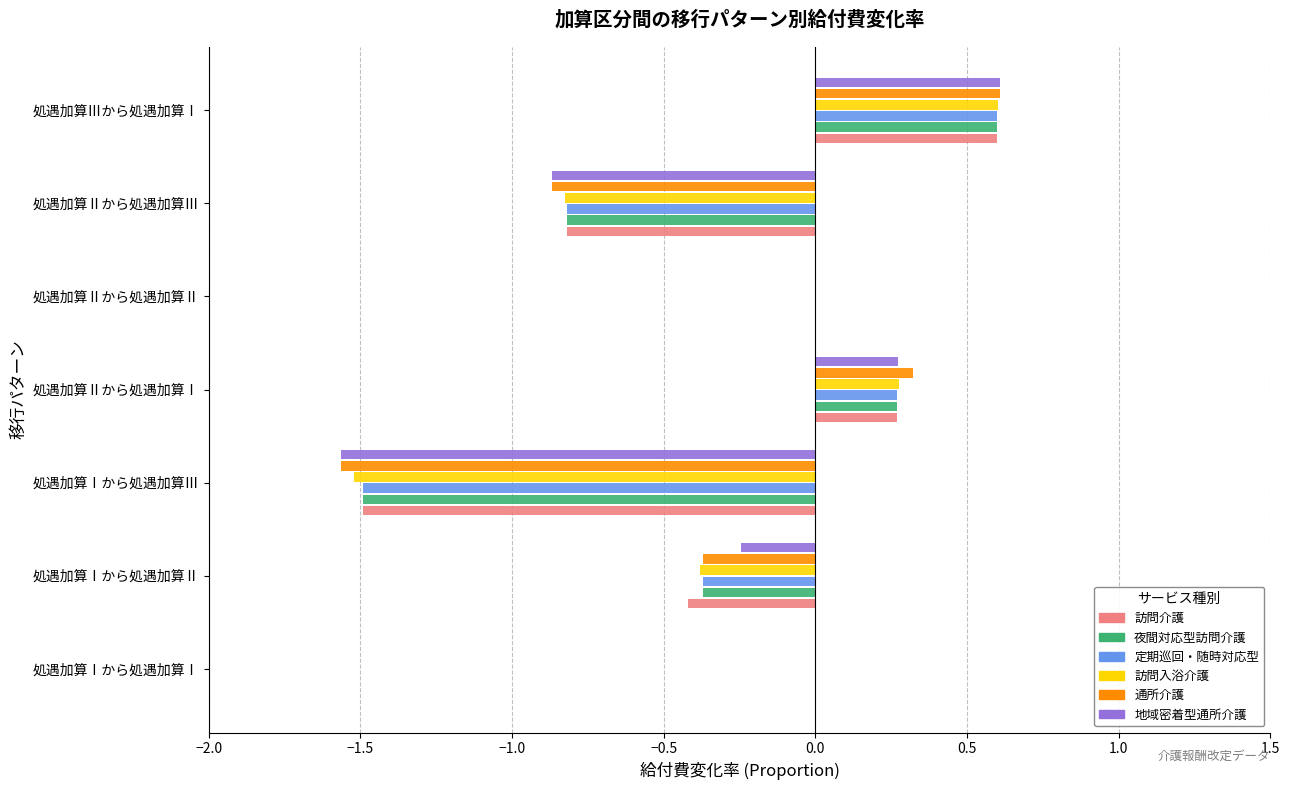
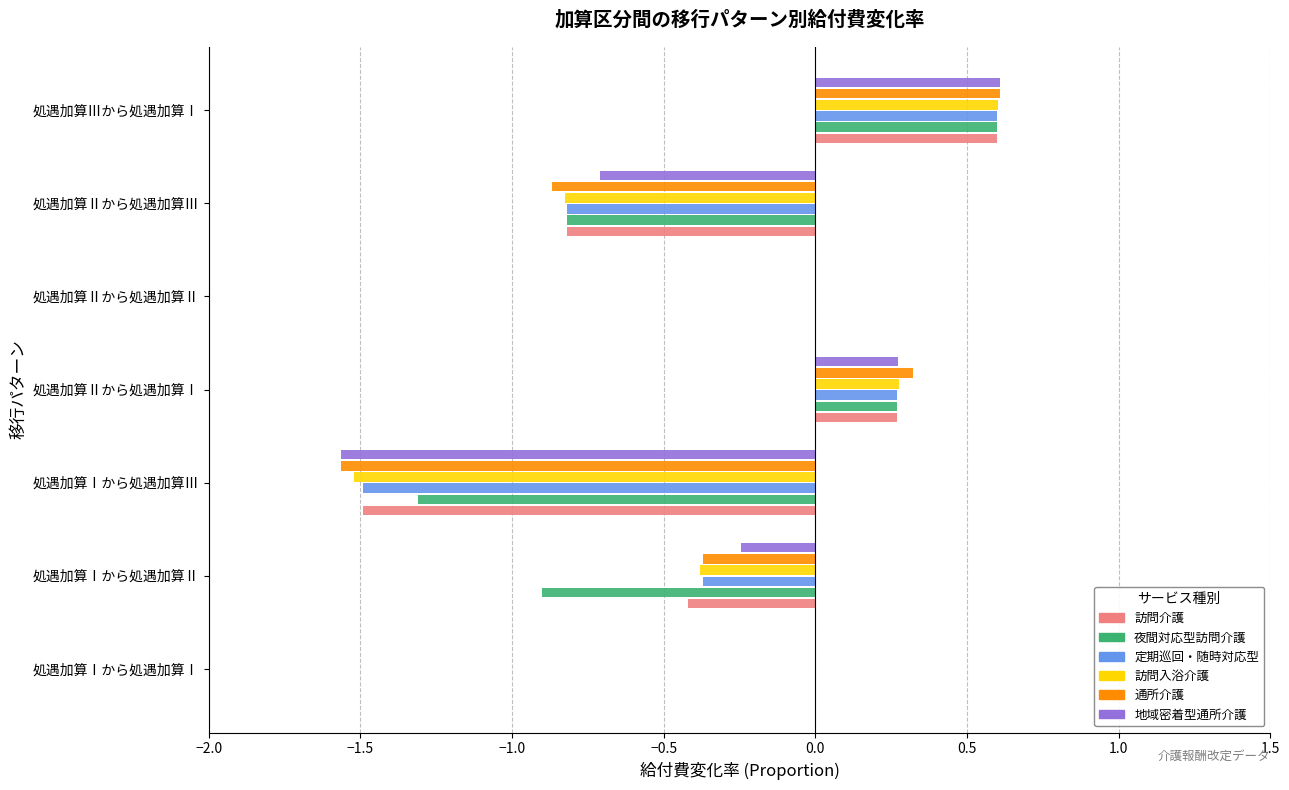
地域密着型通所介護, 処遇加算Ⅱから処遇加算Ⅲ: -0.87 -> -0.71
夜間対応型訪問介護, 処遇加算Ⅰから処遇加算Ⅲ: -1.49 -> -1.31
夜間対応型訪問介護, 処遇加算Ⅰから処遇加算Ⅱ: -0.37 -> -0.90
